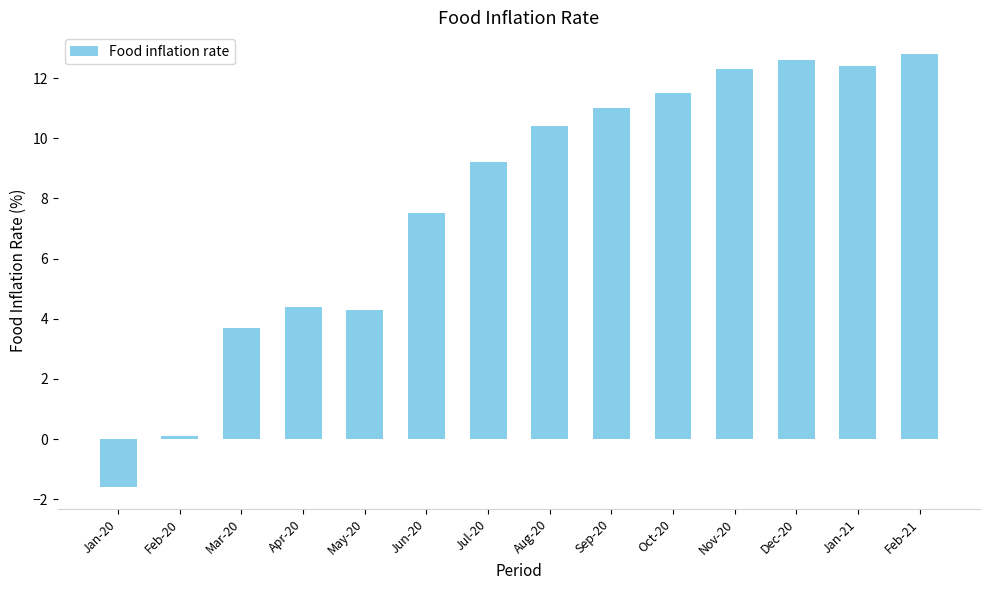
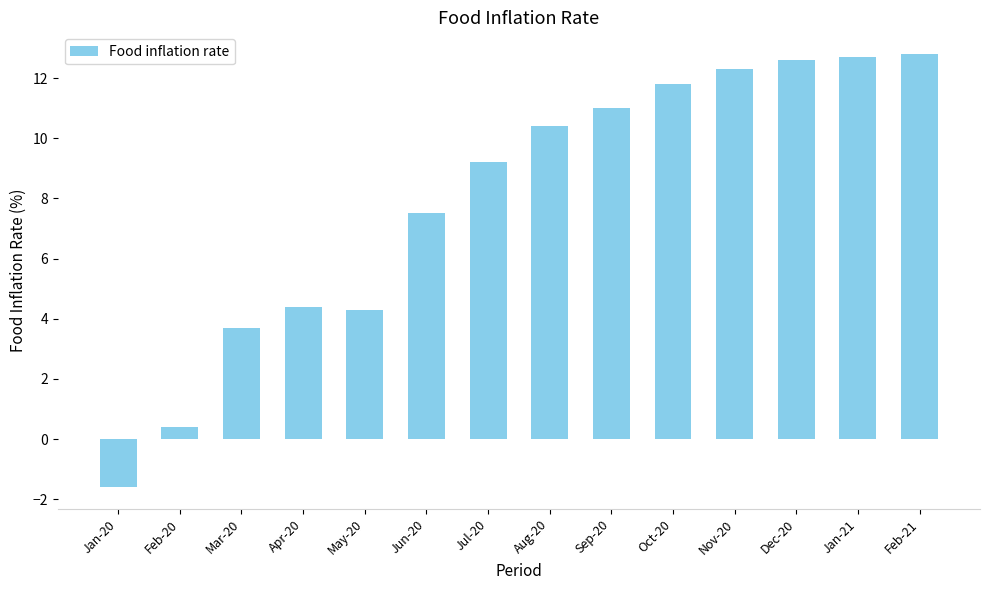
Feb-20: 0.1 -> 0.4
Oct-20: 11.5 -> 11.8
Jan-21: 12.4 -> 12.7
